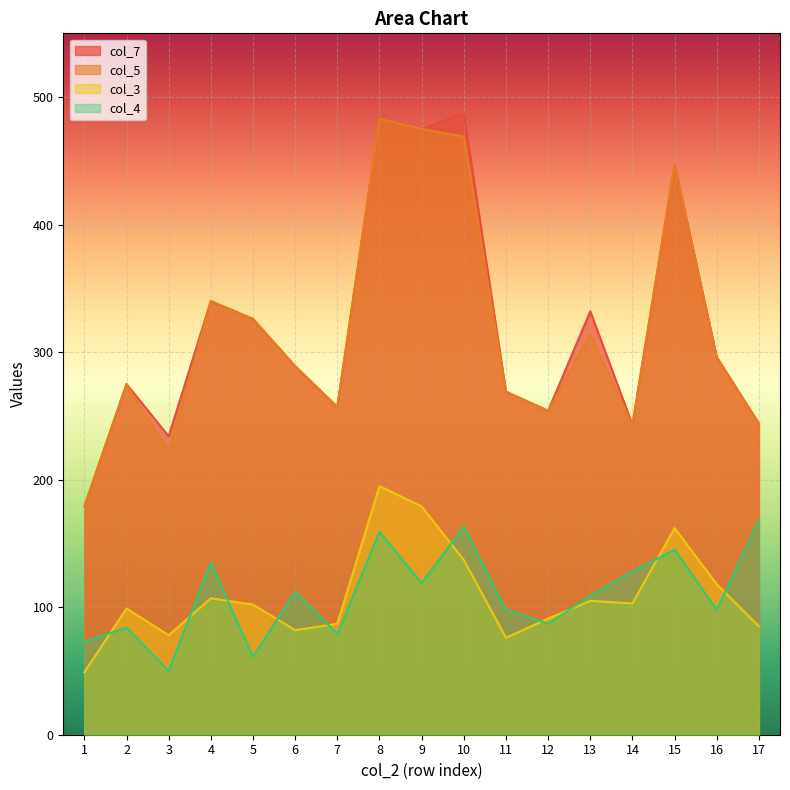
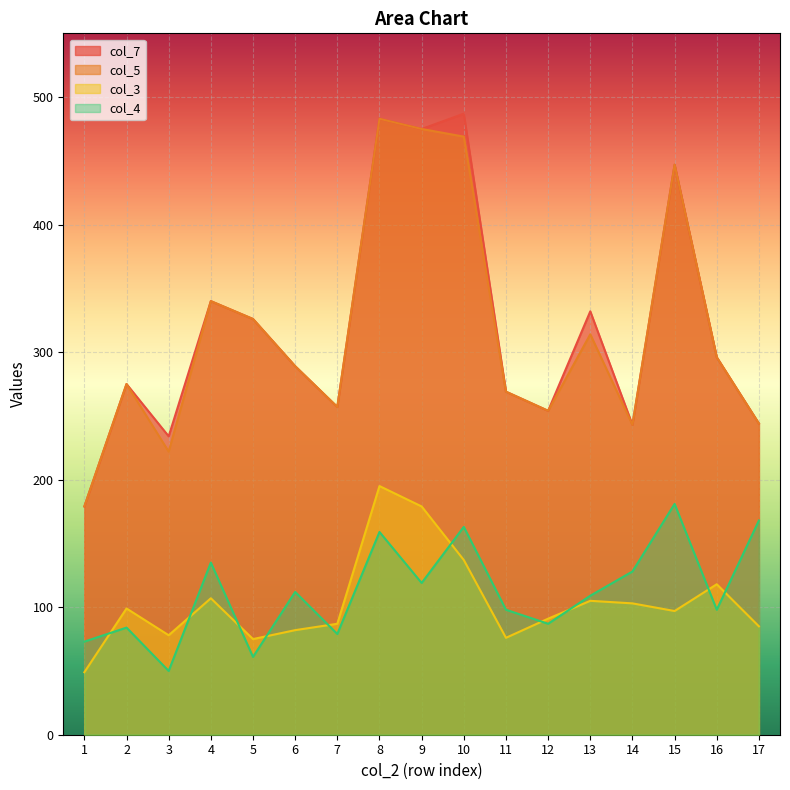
col_3, 5: 102 -> 75
col_3, 15: 162 -> 97
col_4, 15: 145 -> 181
